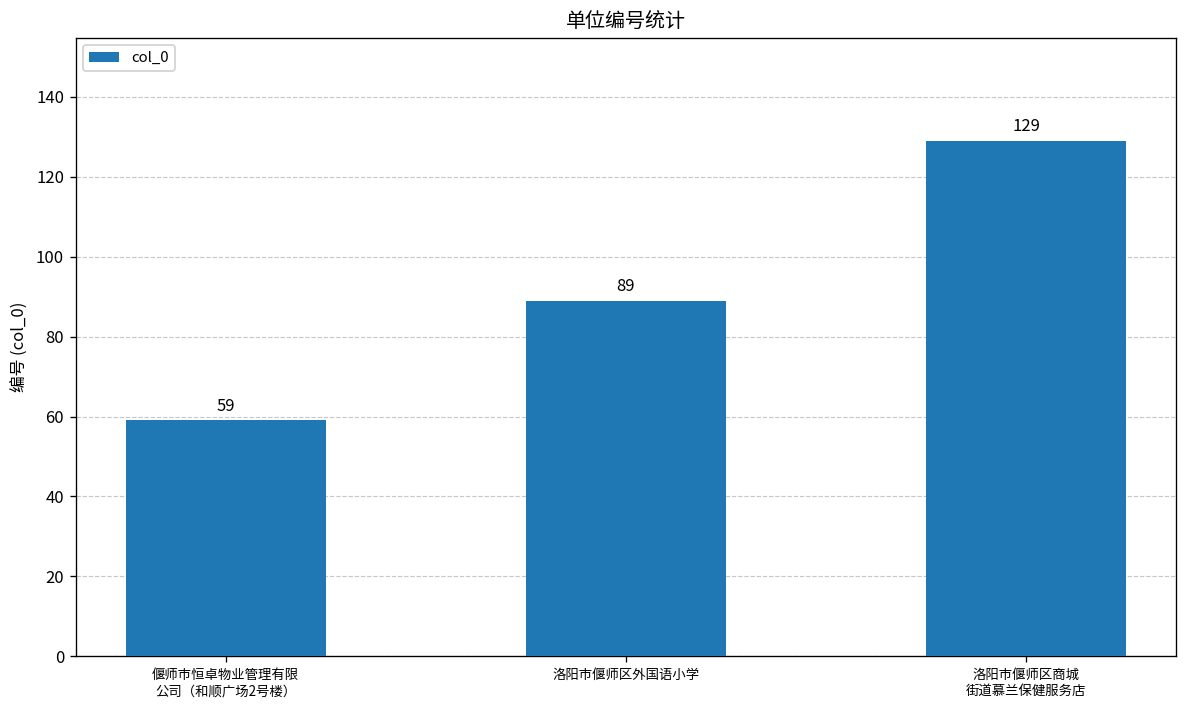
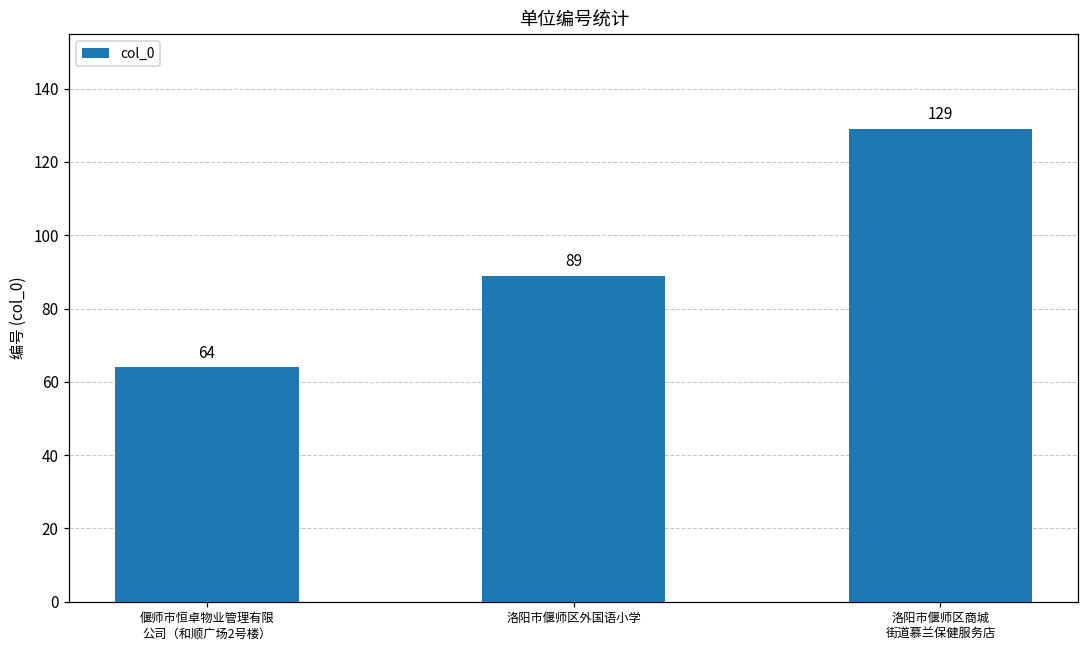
偃师市恒卓物业管理有限 公司（和顺广场2号楼）: 59 -> 64
